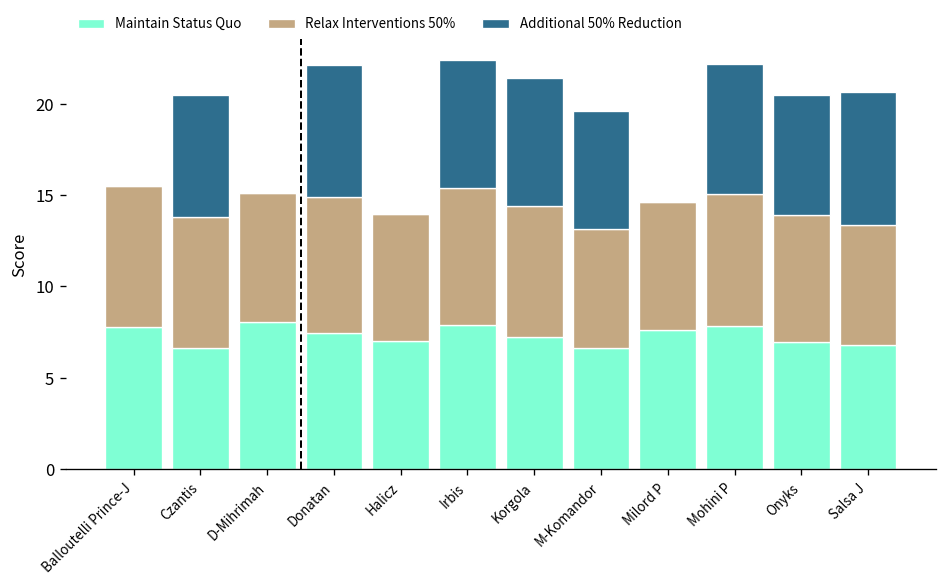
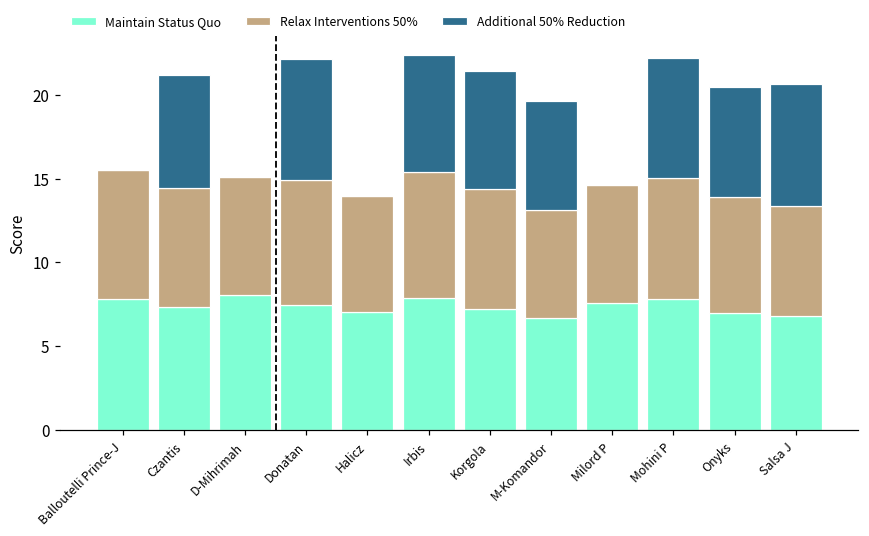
Maintain Status Quo, Czantis: 6.6 -> 7.3
